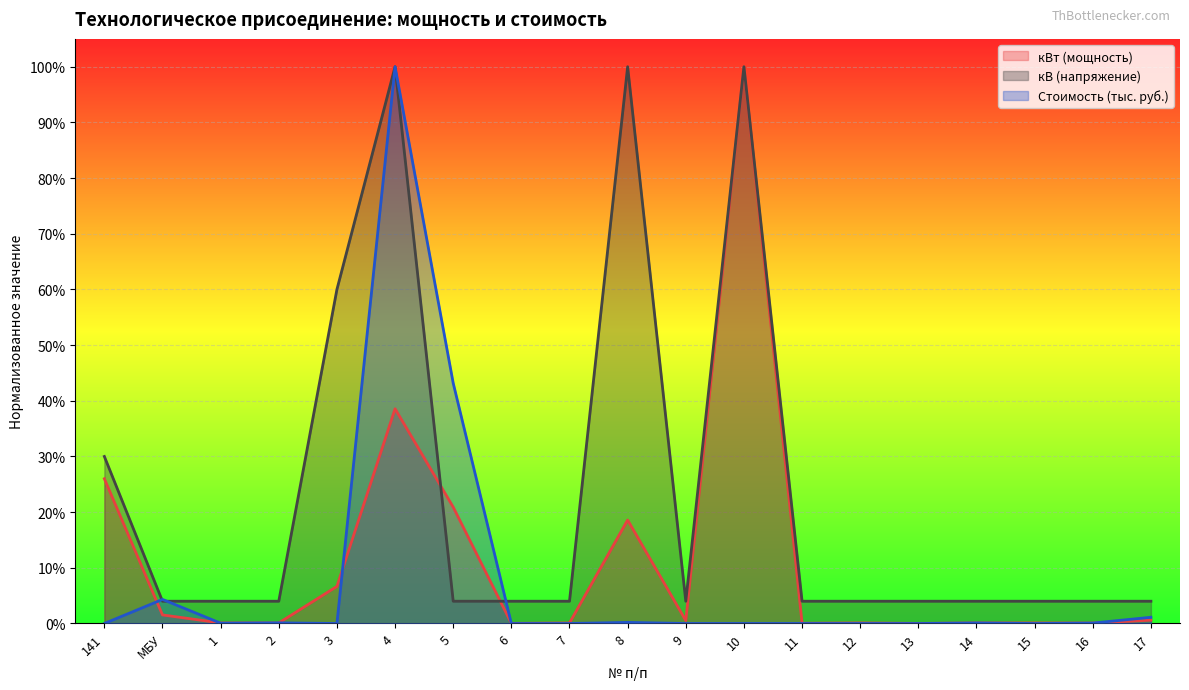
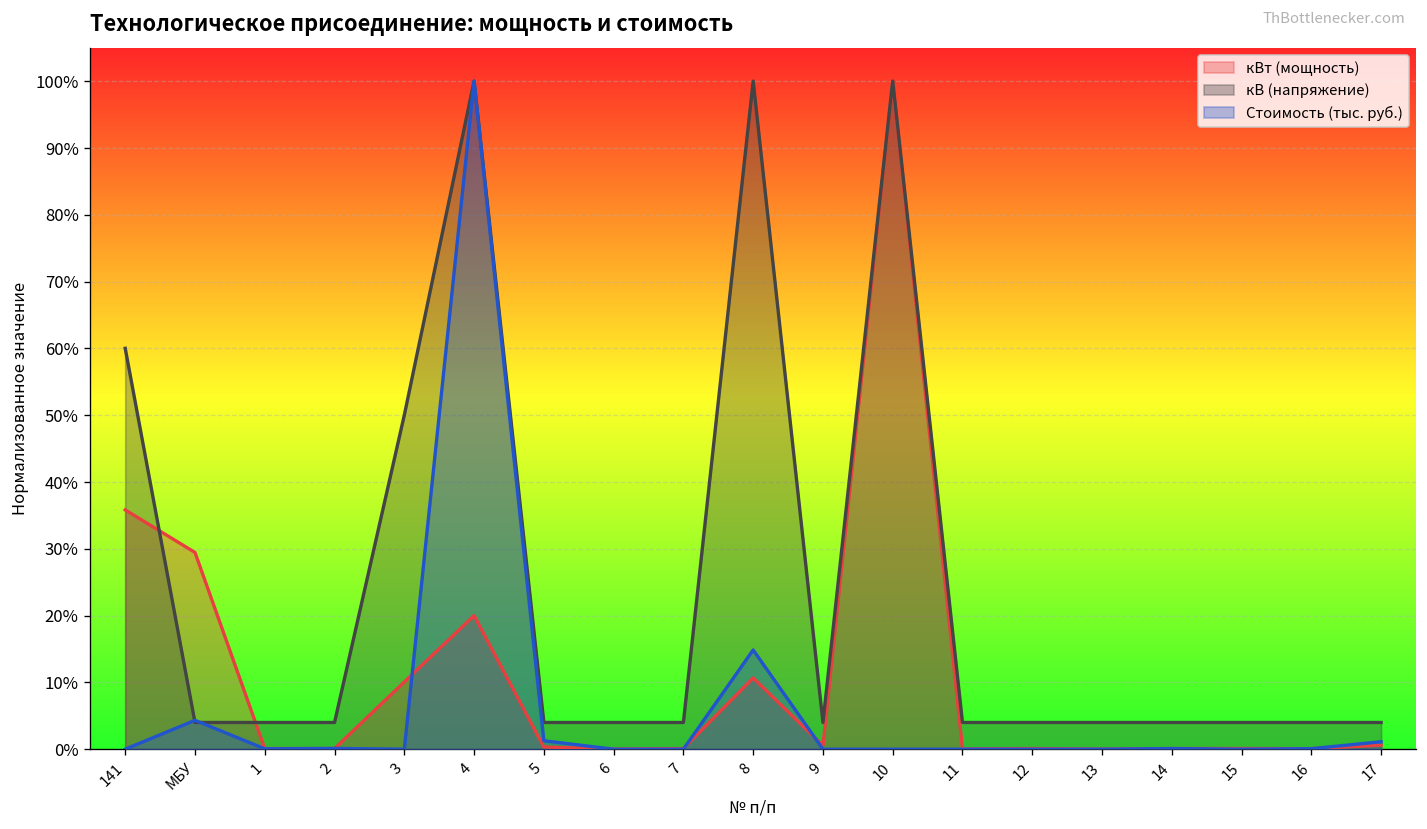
кВт (мощность), 141: 26% -> 36%
кВ (напряжение), 141: 30% -> 60%
кВт (мощность), МБУ: 2% -> 29%
кВт (мощность), 3: 7% -> 10%
кВ (напряжение), 3: 60% -> 50%
кВт (мощность), 4: 39% -> 20%
кВт (мощность), 5: 21% -> 0%
Стоимость (тыс. руб.), 5: 43% -> 1%
кВт (мощность), 8: 19% -> 11%
Стоимость (тыс. руб.), 8: 0% -> 15%
